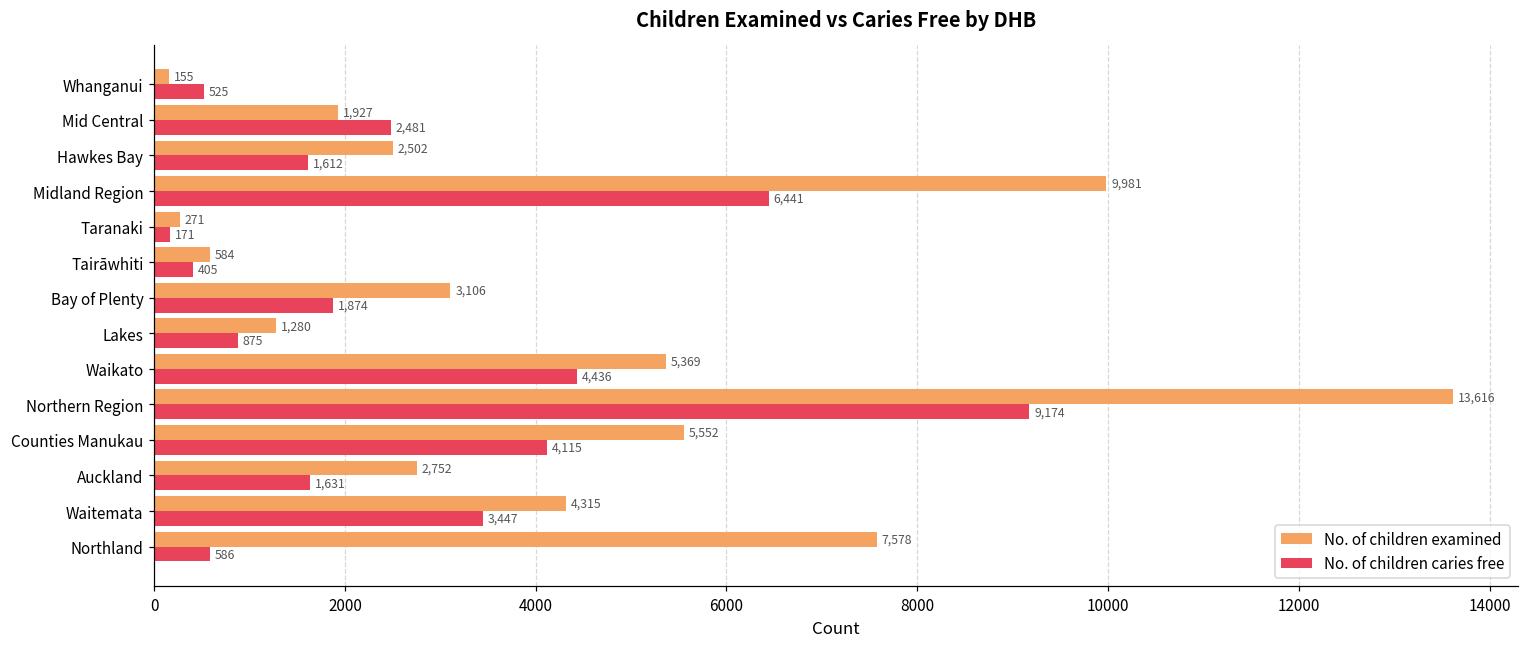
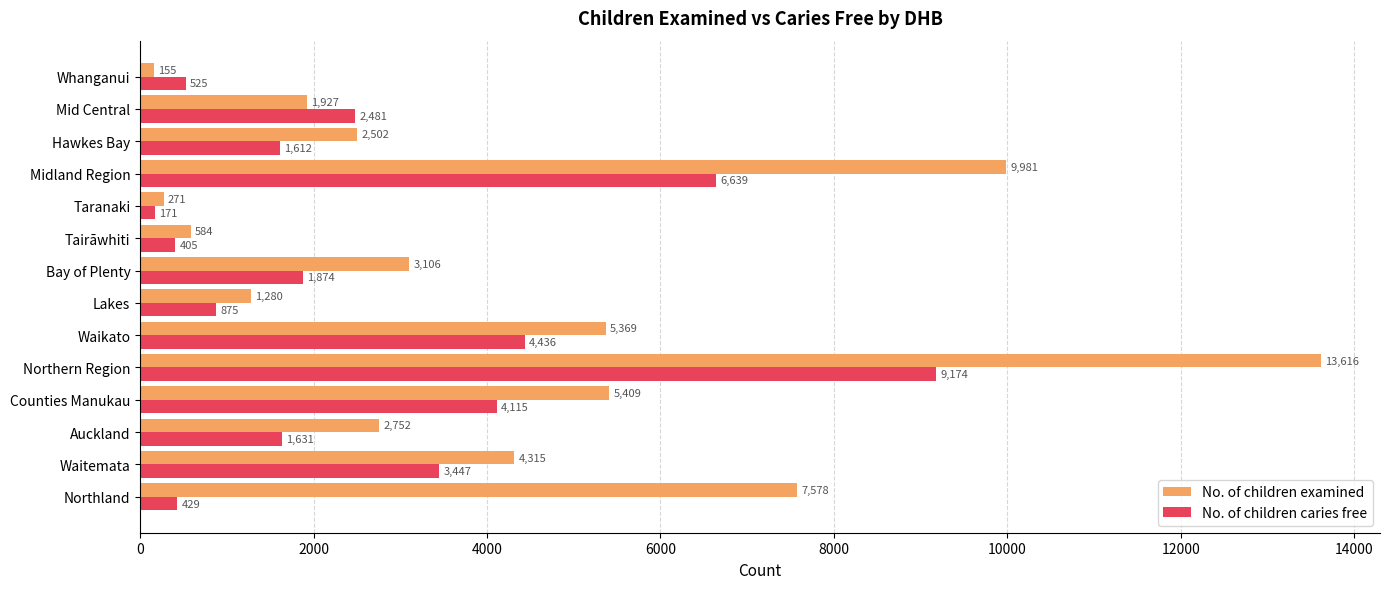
No. of children caries free, Midland Region: 6,441 -> 6,639
No. of children examined, Counties Manukau: 5,552 -> 5,409
No. of children caries free, Northland: 586 -> 429
